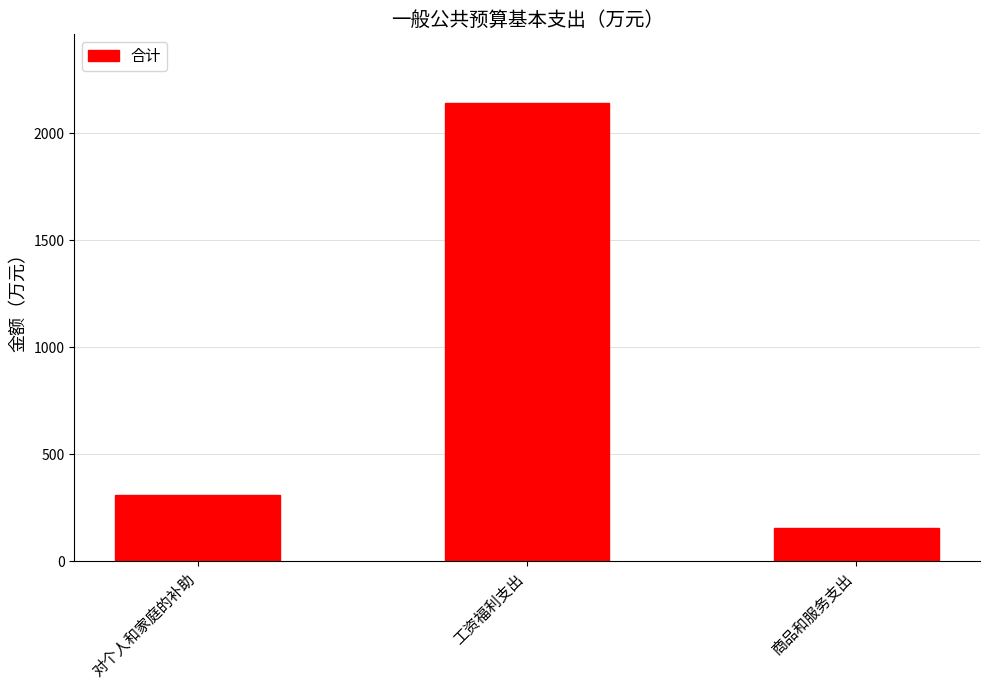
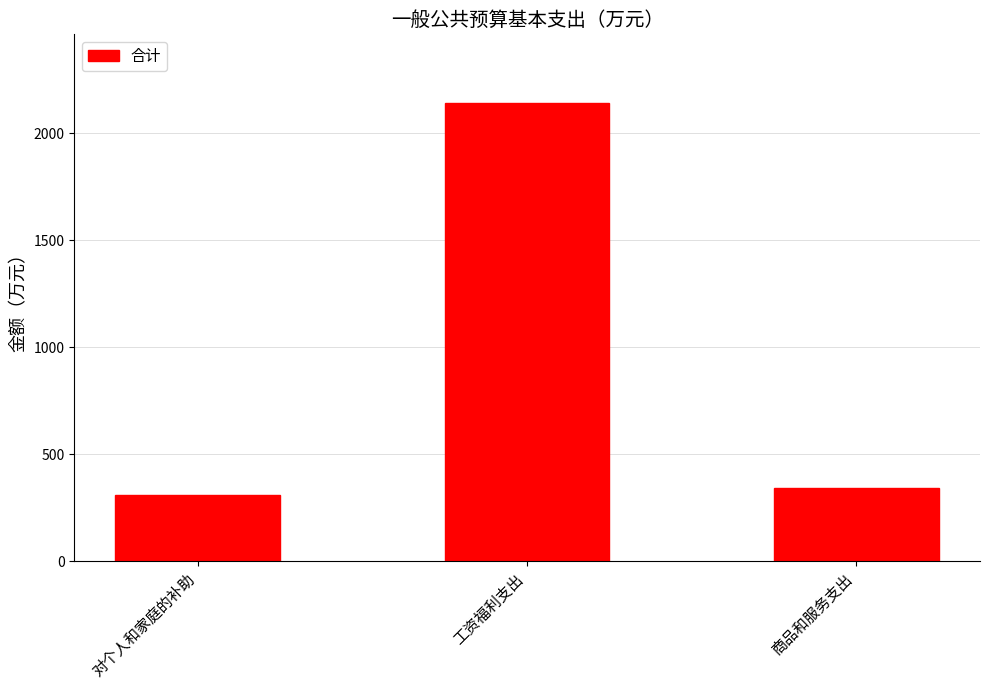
商品和服务支出: 160 -> 340
